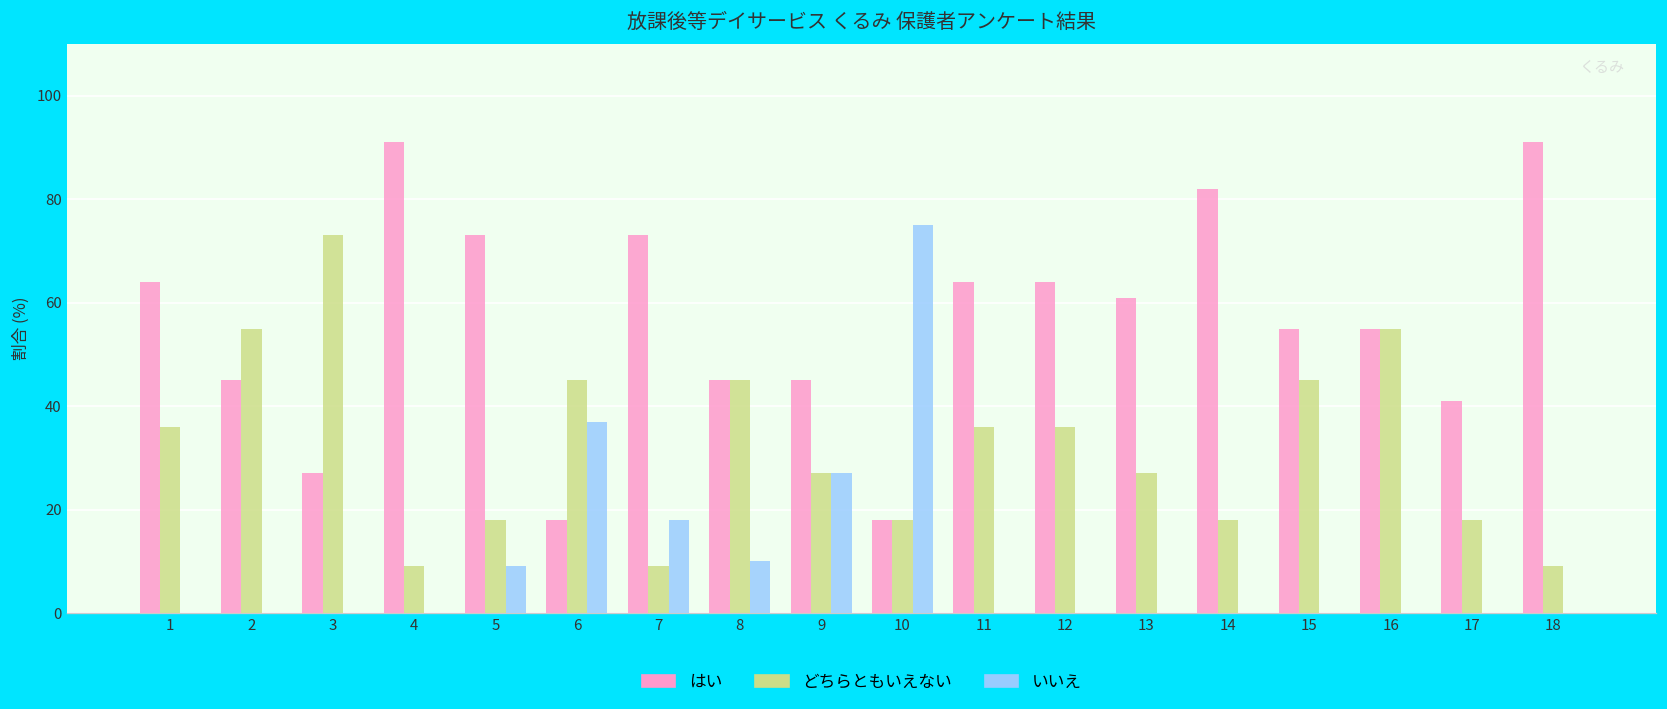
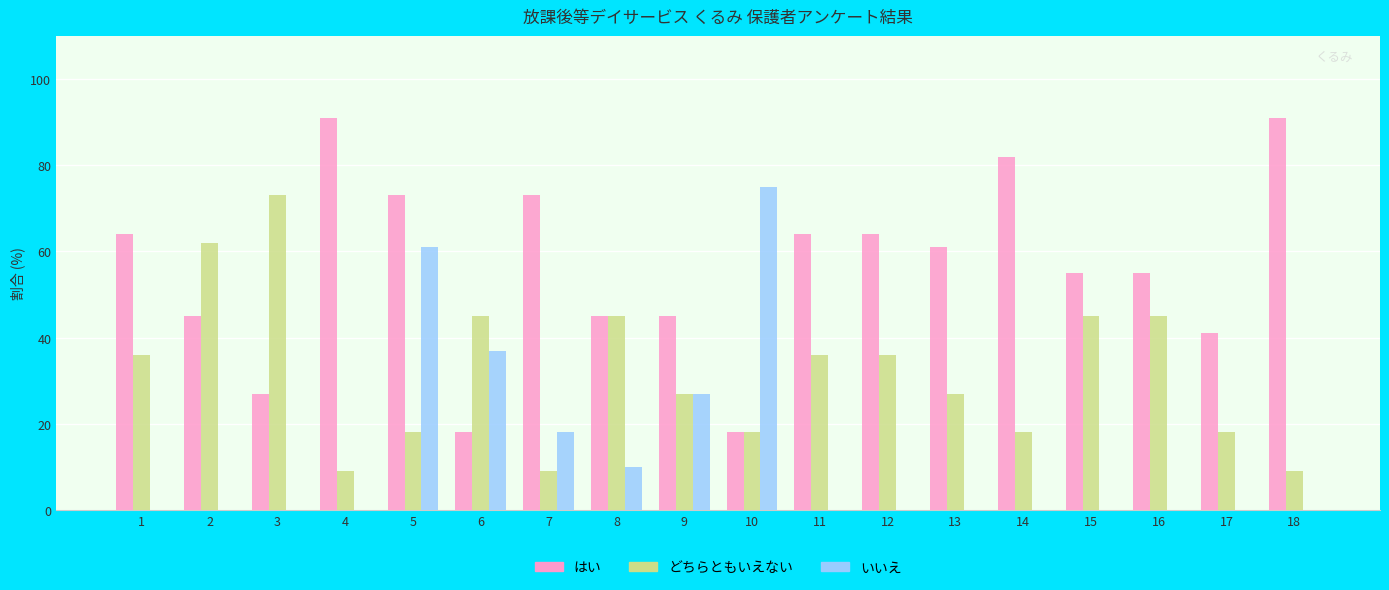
どちらともいえない, 2: 55 -> 62
いいえ, 5: 9 -> 61
どちらともいえない, 16: 55 -> 45
